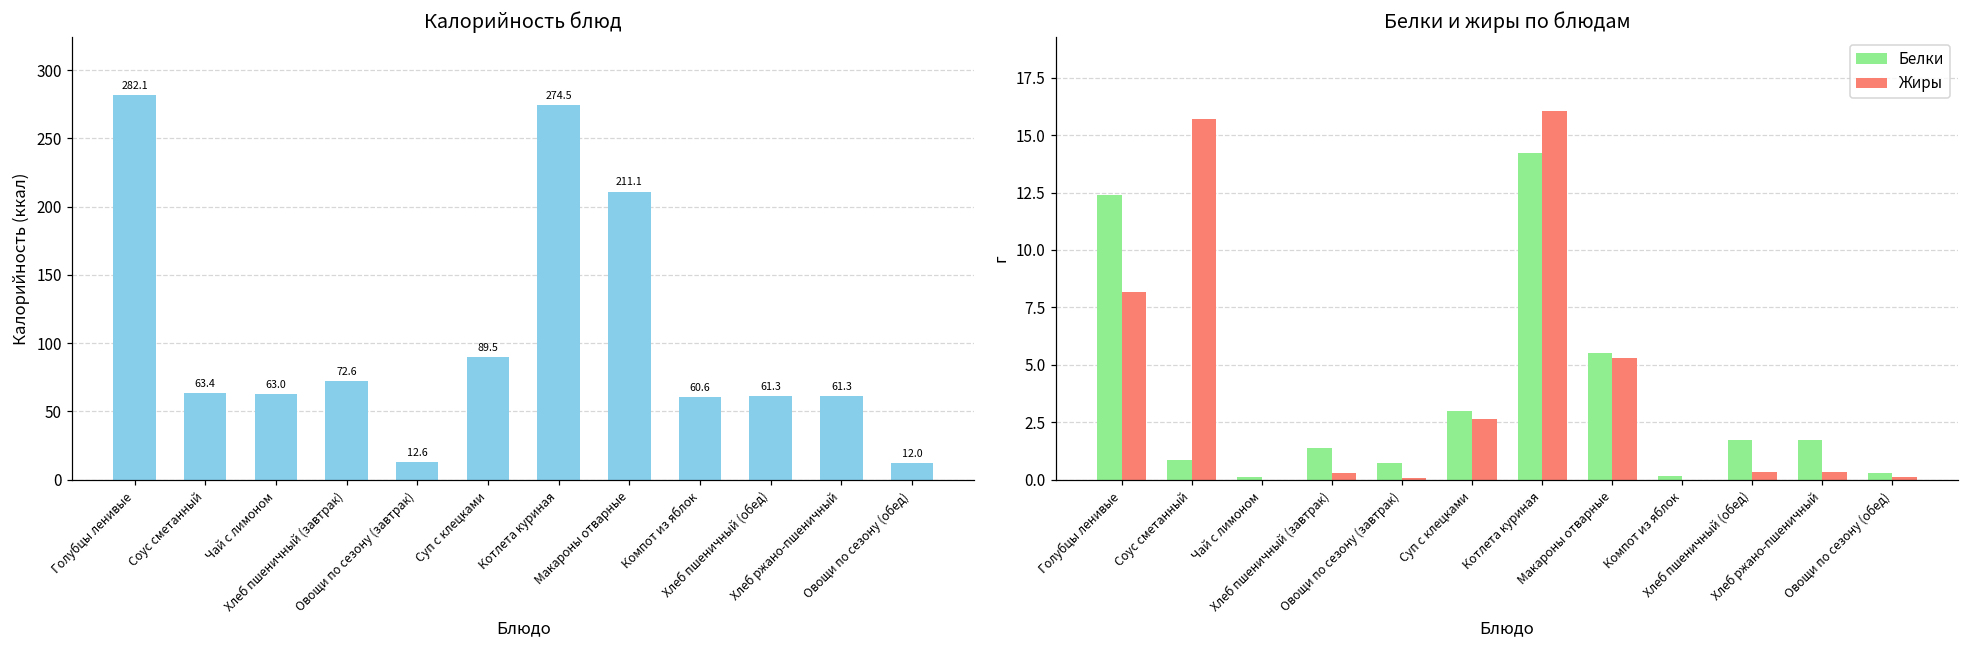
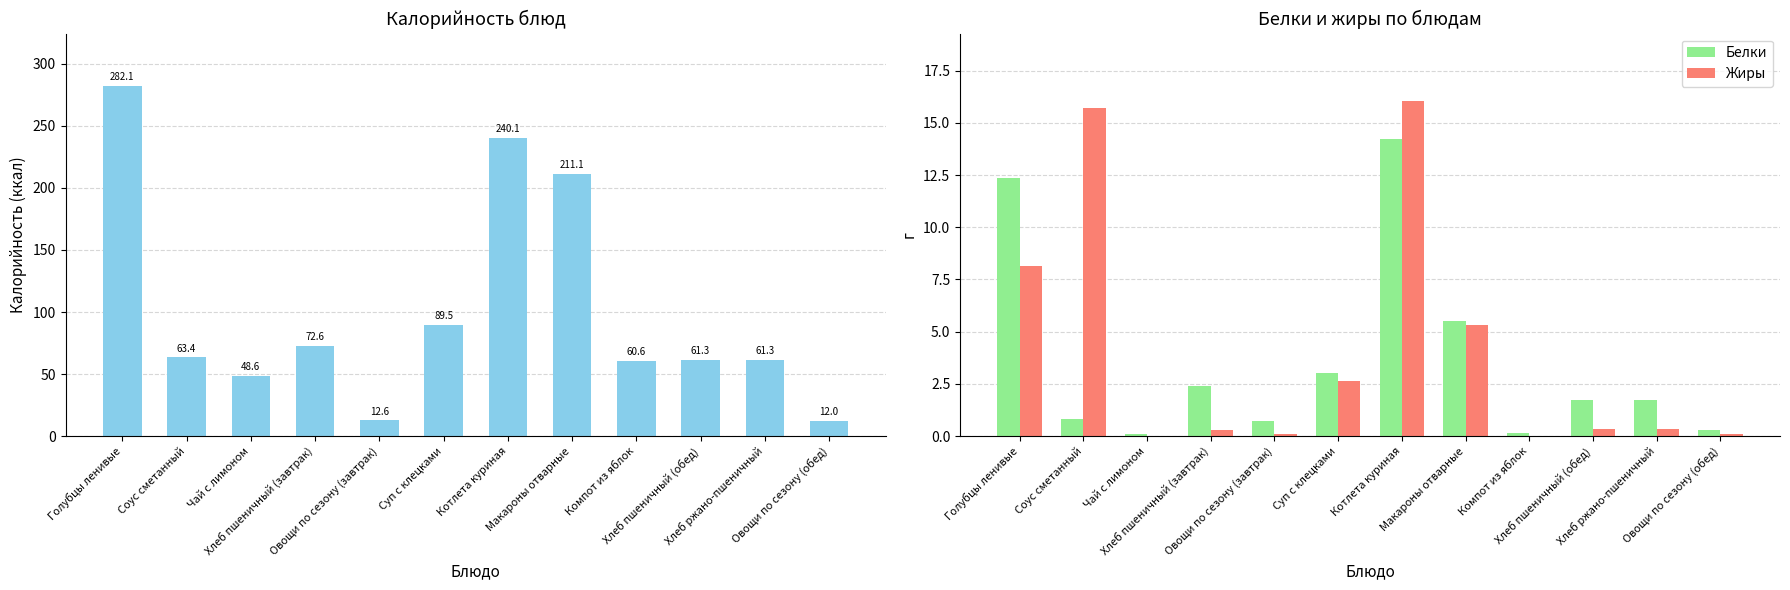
Калорийность блюд, Чай с лимоном: 63.0 -> 48.6
Калорийность блюд, Котлета куриная: 274.5 -> 240.1
Белки и жиры по блюдам, Белки, Хлеб пшеничный (завтрак): 1.4 -> 2.4
